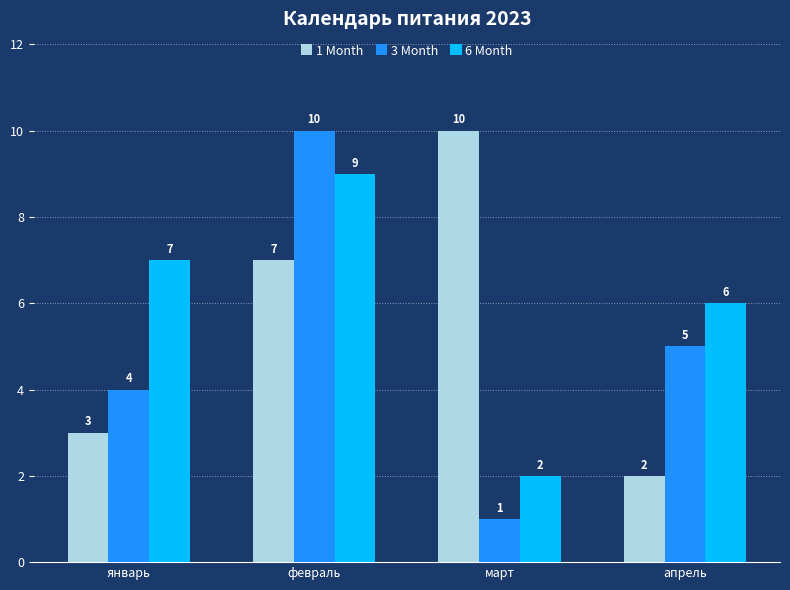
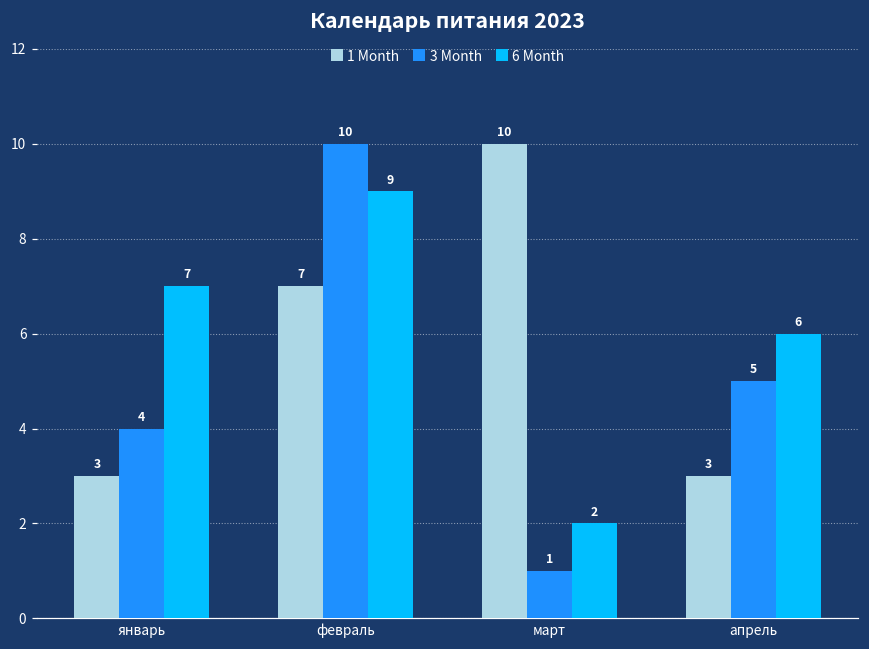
1 Month, апрель: 2 -> 3
